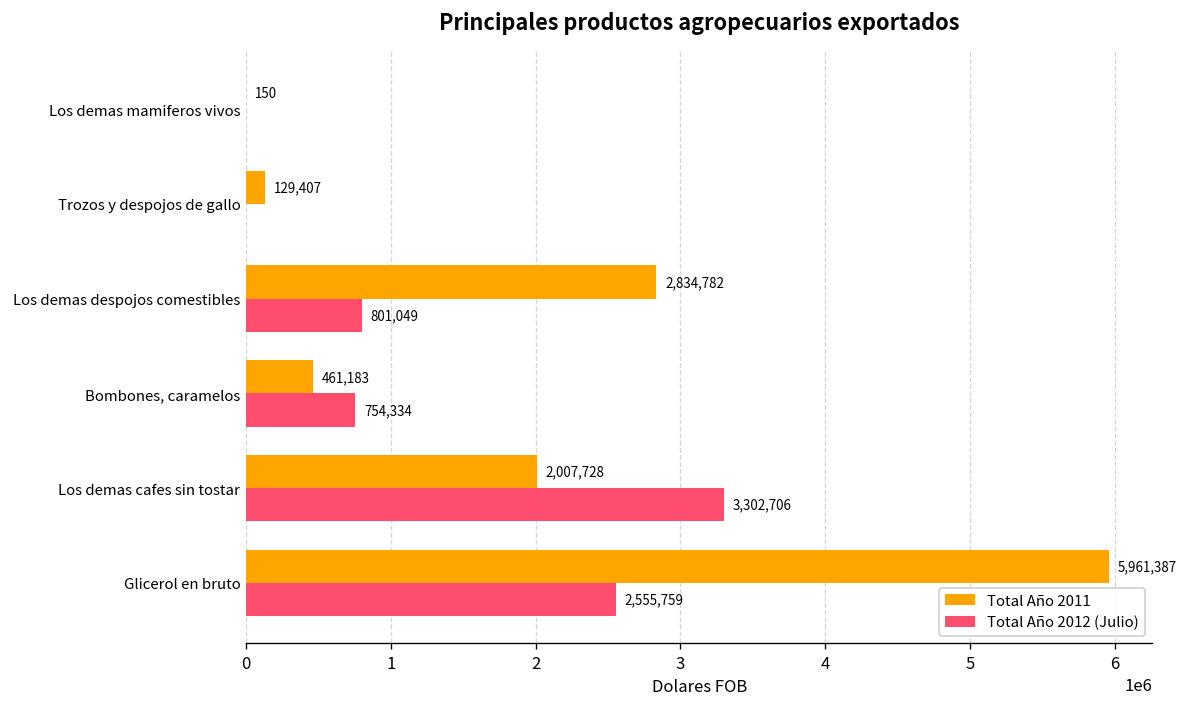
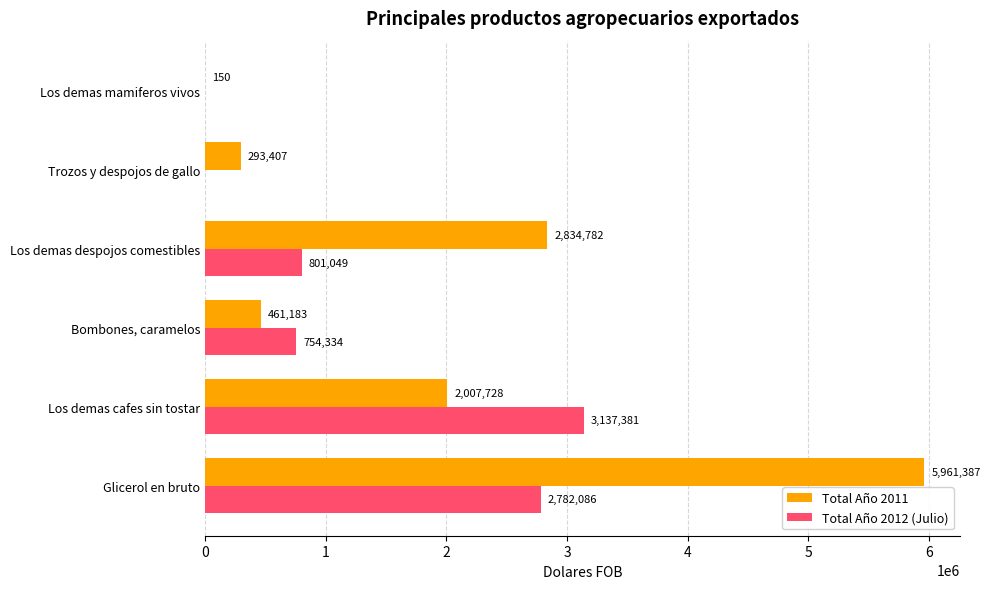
Total Año 2011, Trozos y despojos de gallo: 129,407 -> 293,407
Total Año 2012 (Julio), Los demas cafes sin tostar: 3,302,706 -> 3,137,381
Total Año 2012 (Julio), Glicerol en bruto: 2,555,759 -> 2,782,086
